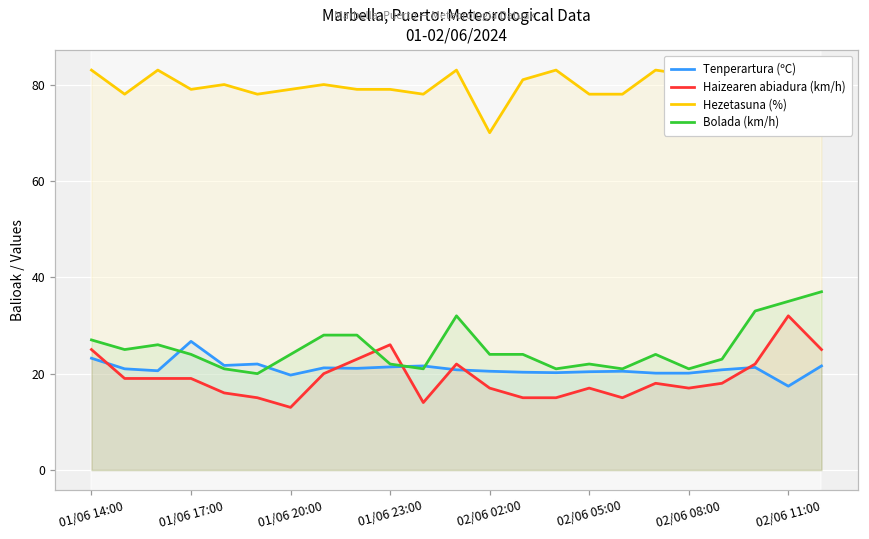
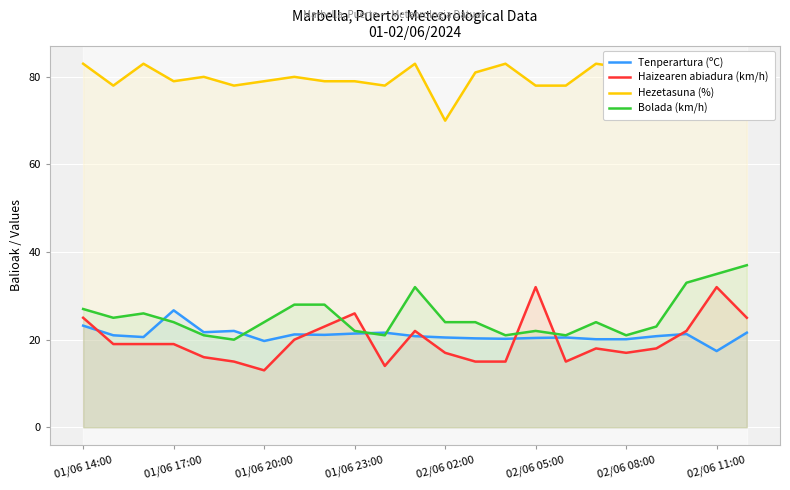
Haizearen abiadura (km/h), 02/06 05:00: 17 -> 32
